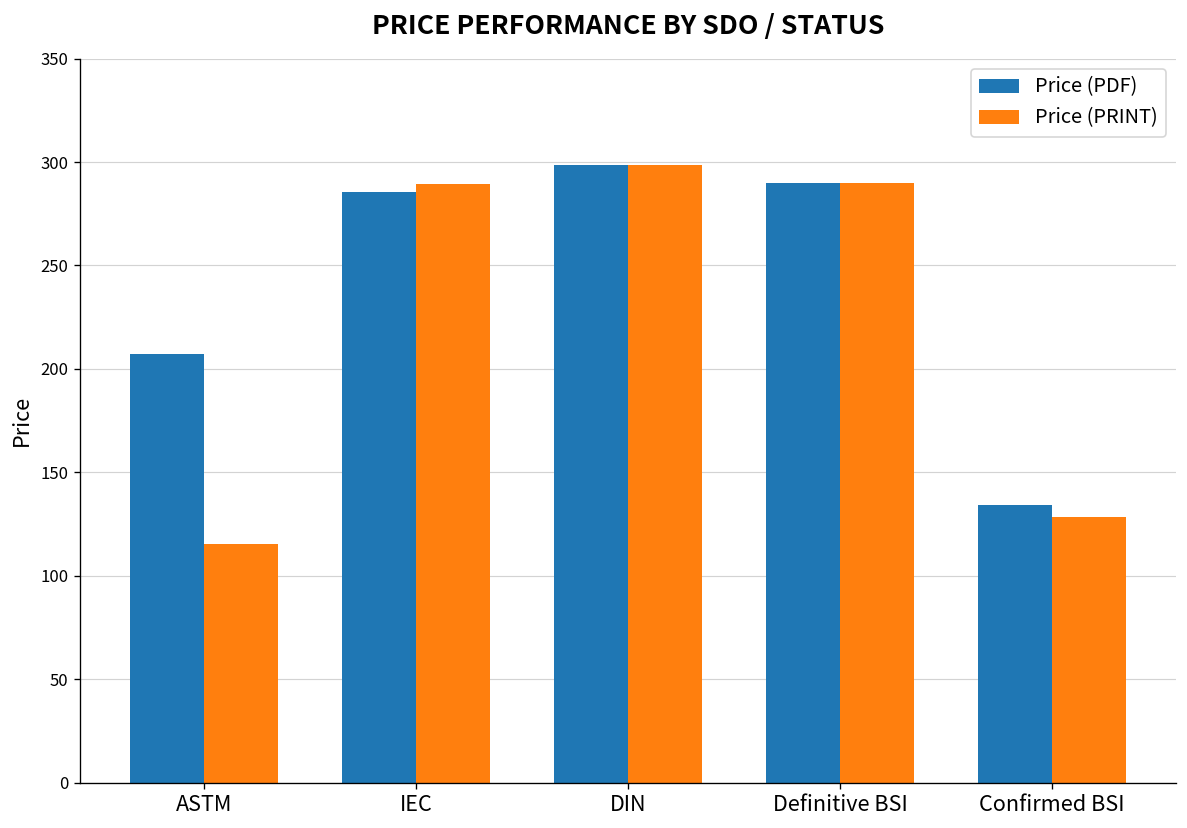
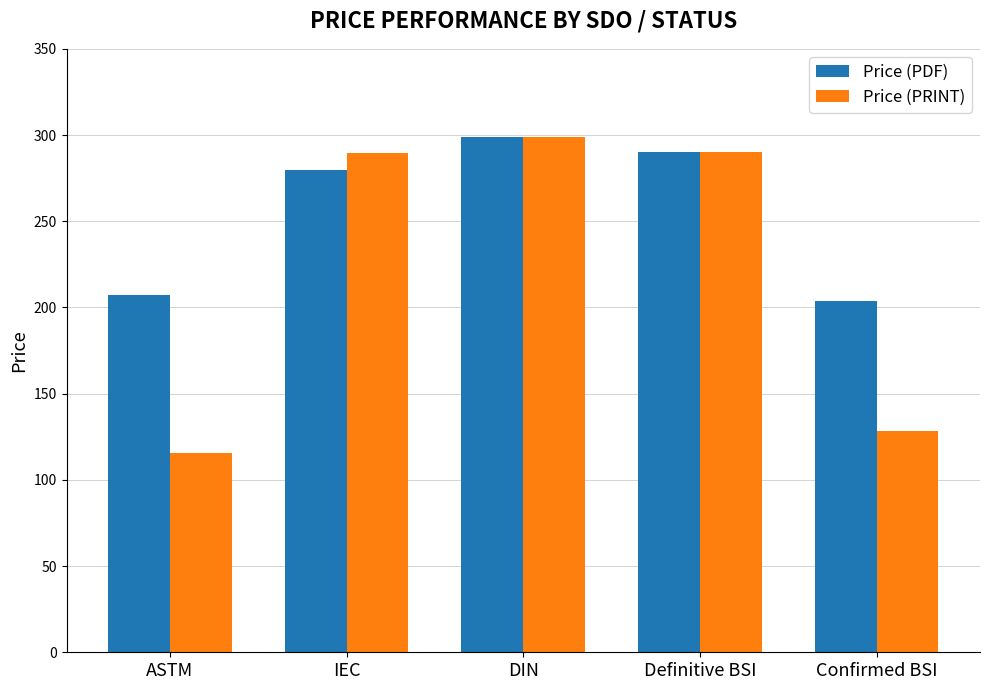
Price (PDF), IEC: 286 -> 280
Price (PDF), Confirmed BSI: 134 -> 204
